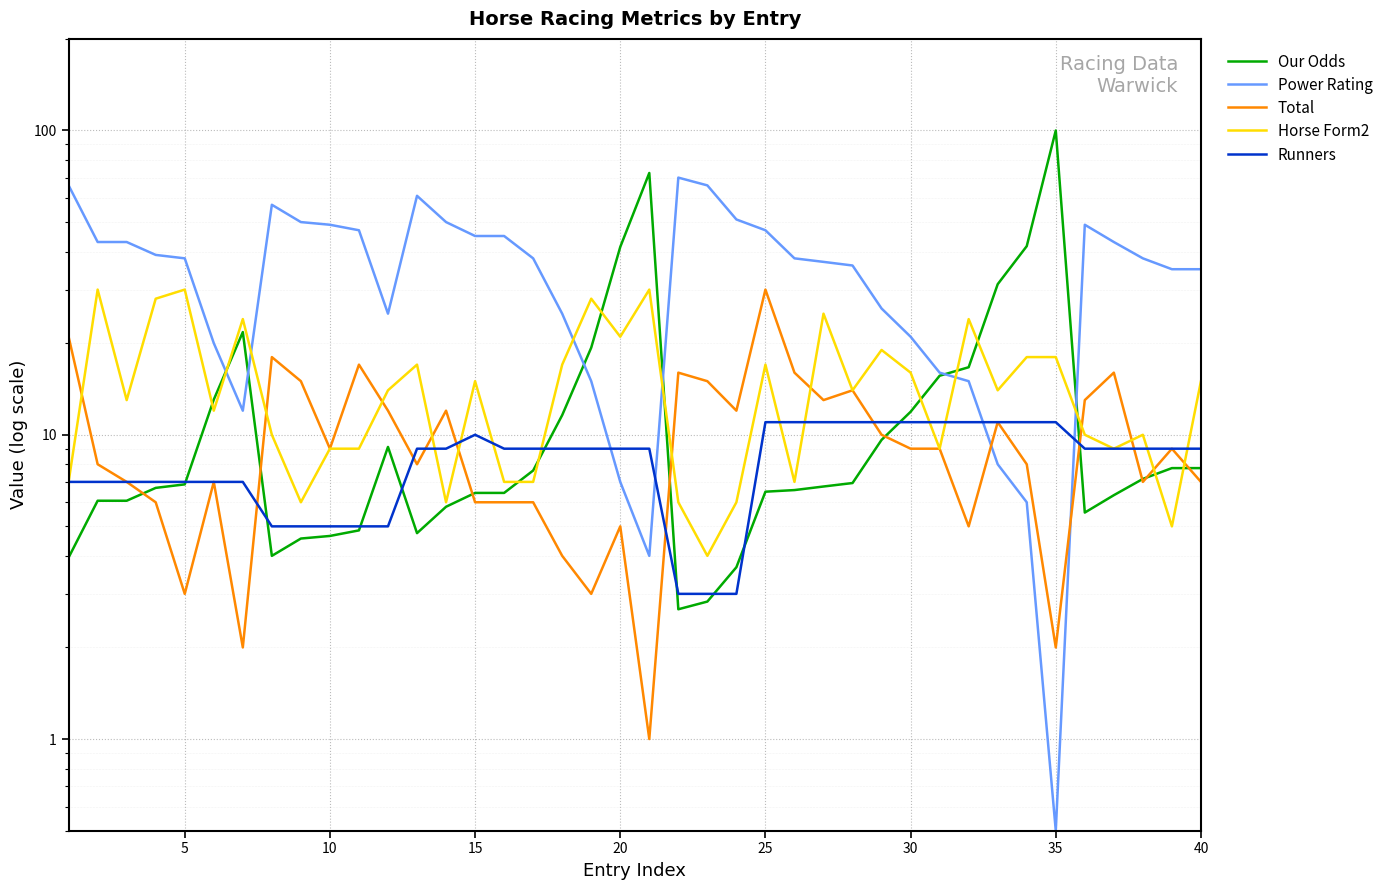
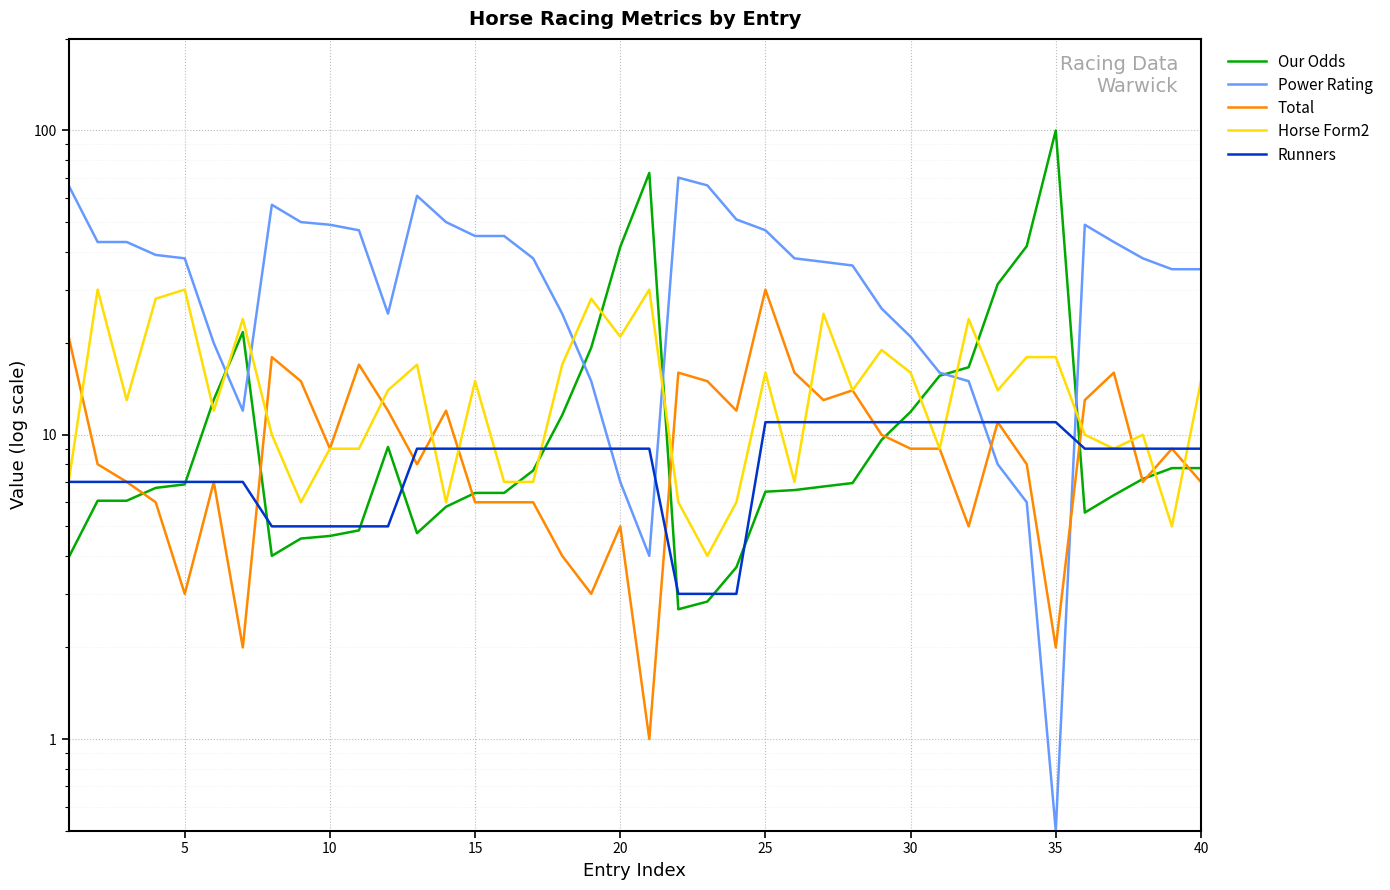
Runners, 15: 10 -> 9
Horse Form2, 25: 17 -> 16
